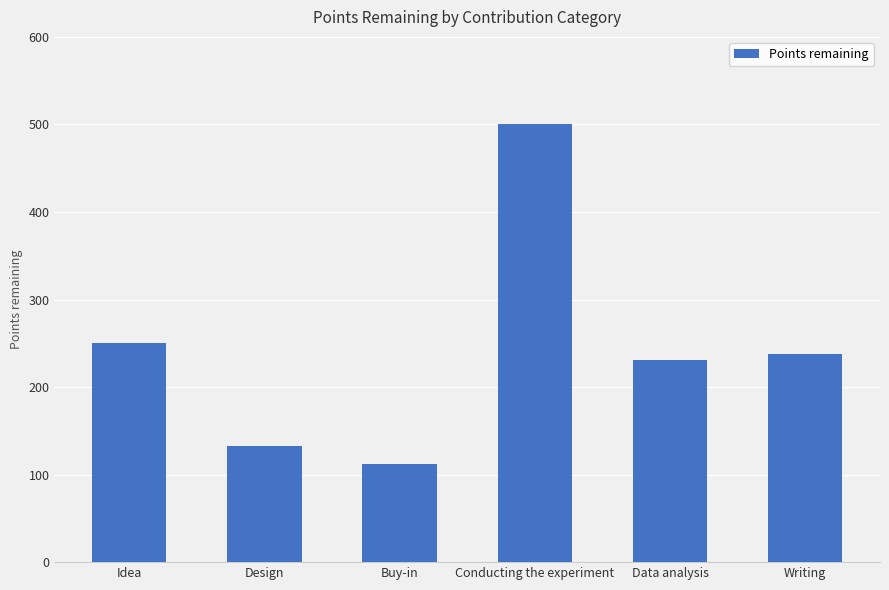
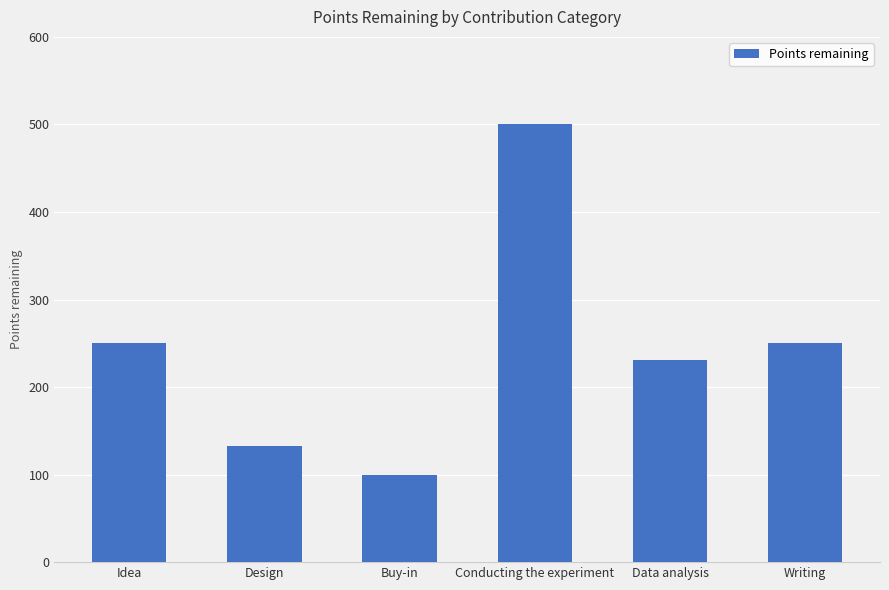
Buy-in: 110 -> 100
Writing: 240 -> 250
